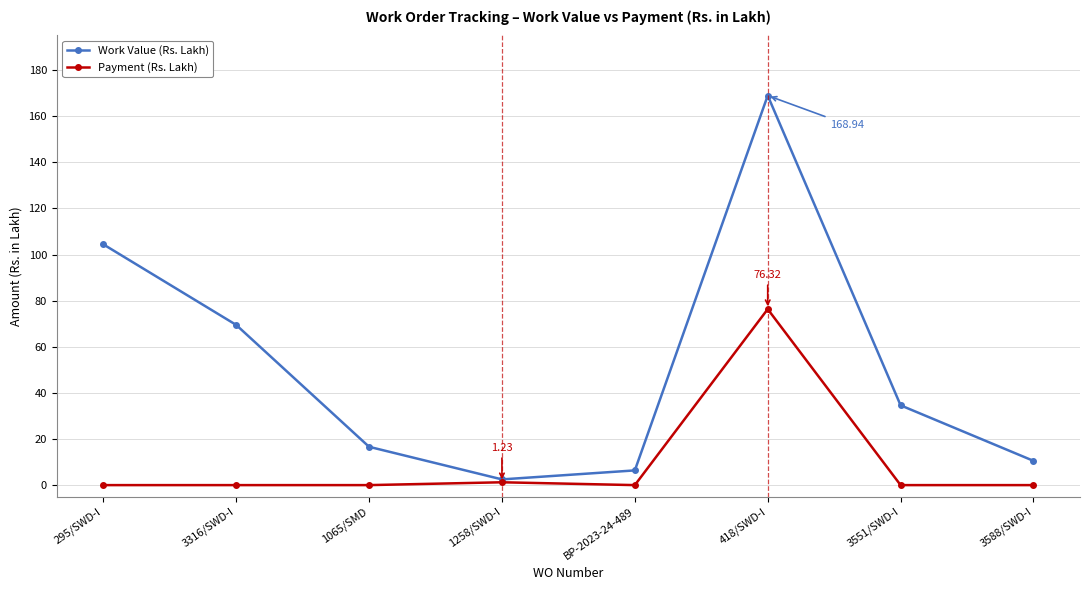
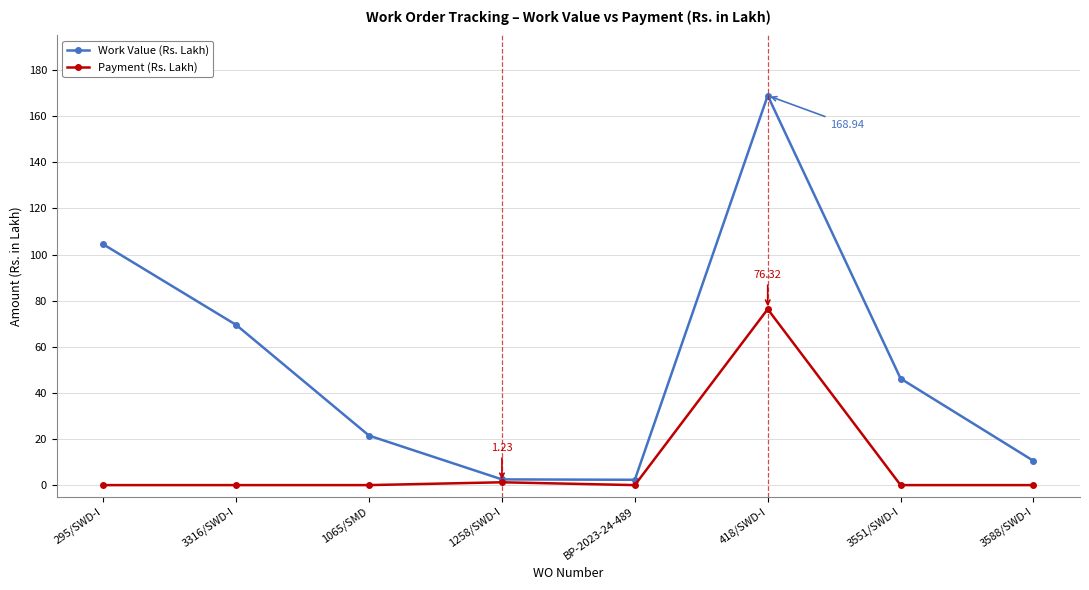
Work Value (Rs. Lakh), 1065/SMD: 17 -> 21
Work Value (Rs. Lakh), BP-2023-24-489: 6 -> 2
Work Value (Rs. Lakh), 3551/SWD-I: 35 -> 46
